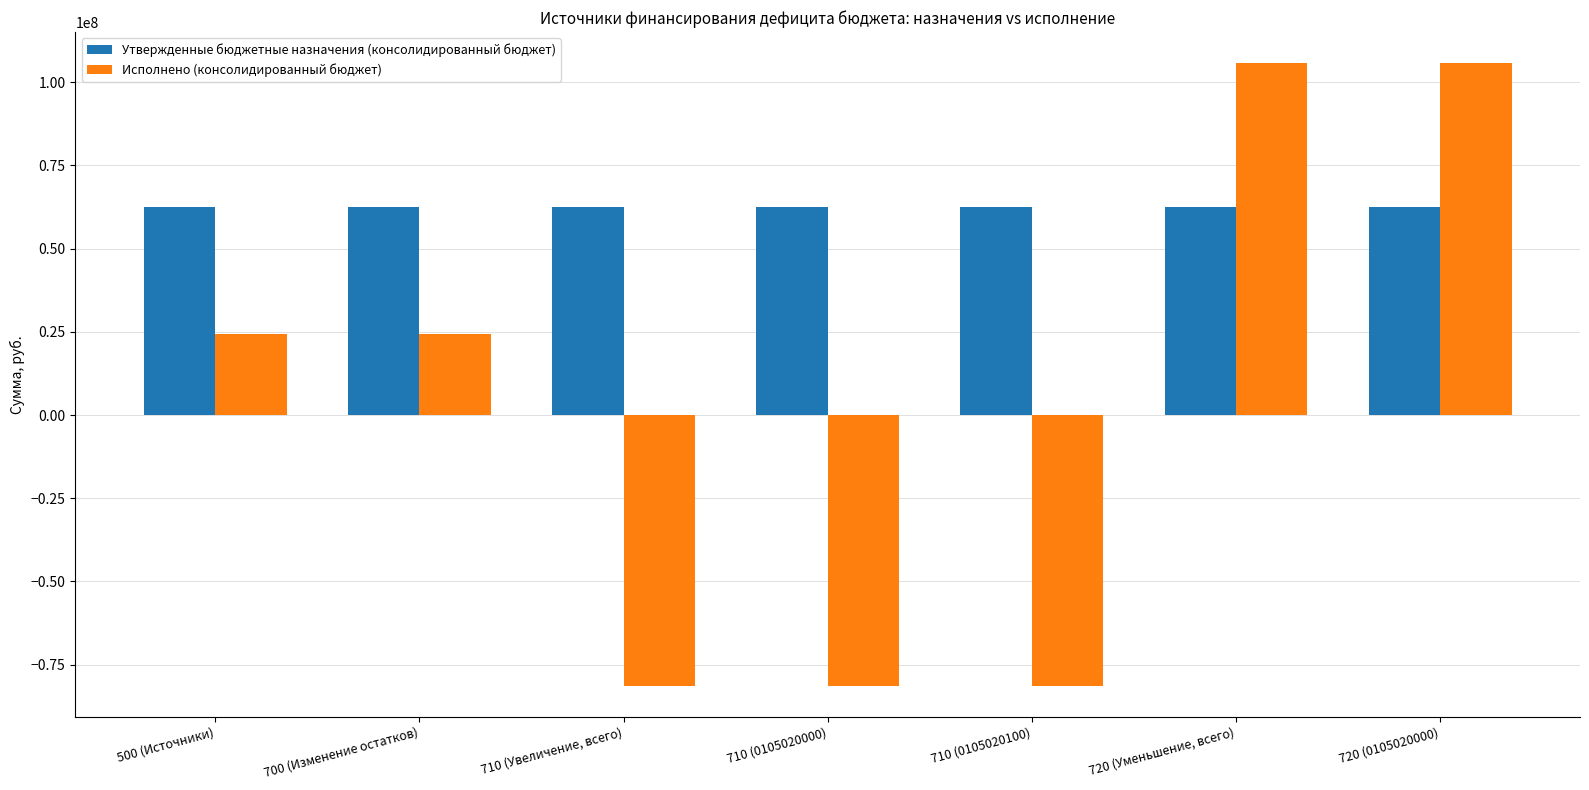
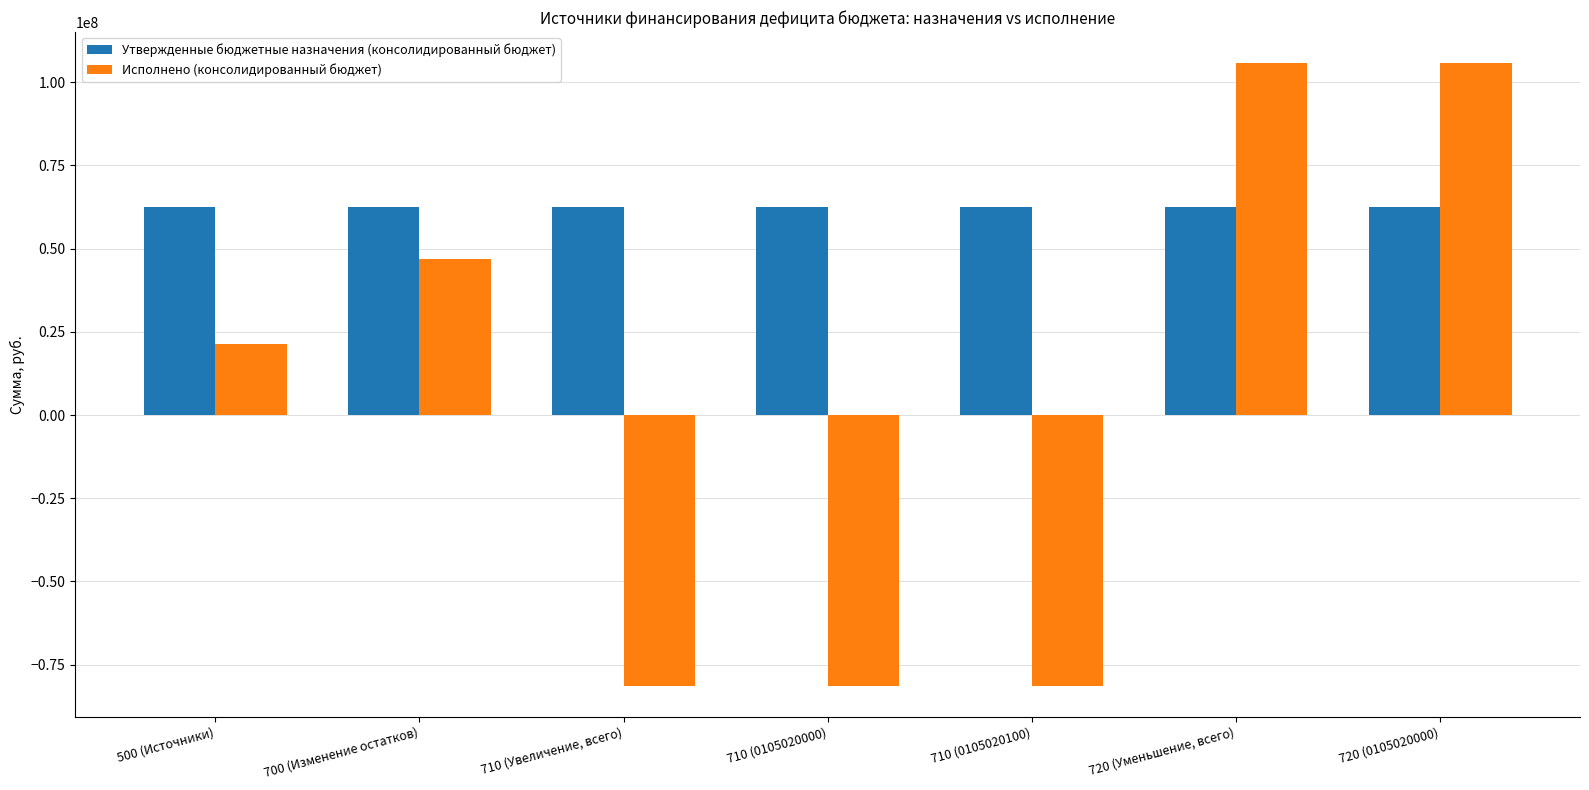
Исполнено (консолидированный бюджет), 500 (Источники): 24000000 -> 21000000
Исполнено (консолидированный бюджет), 700 (Изменение остатков): 24000000 -> 47000000
